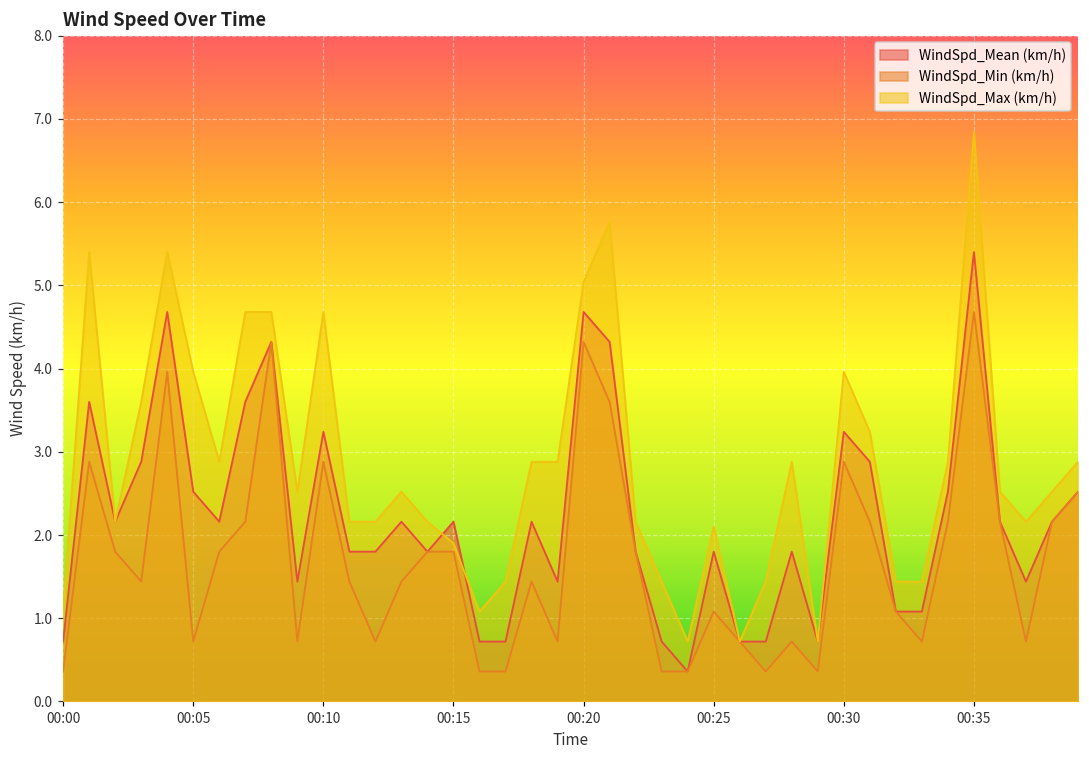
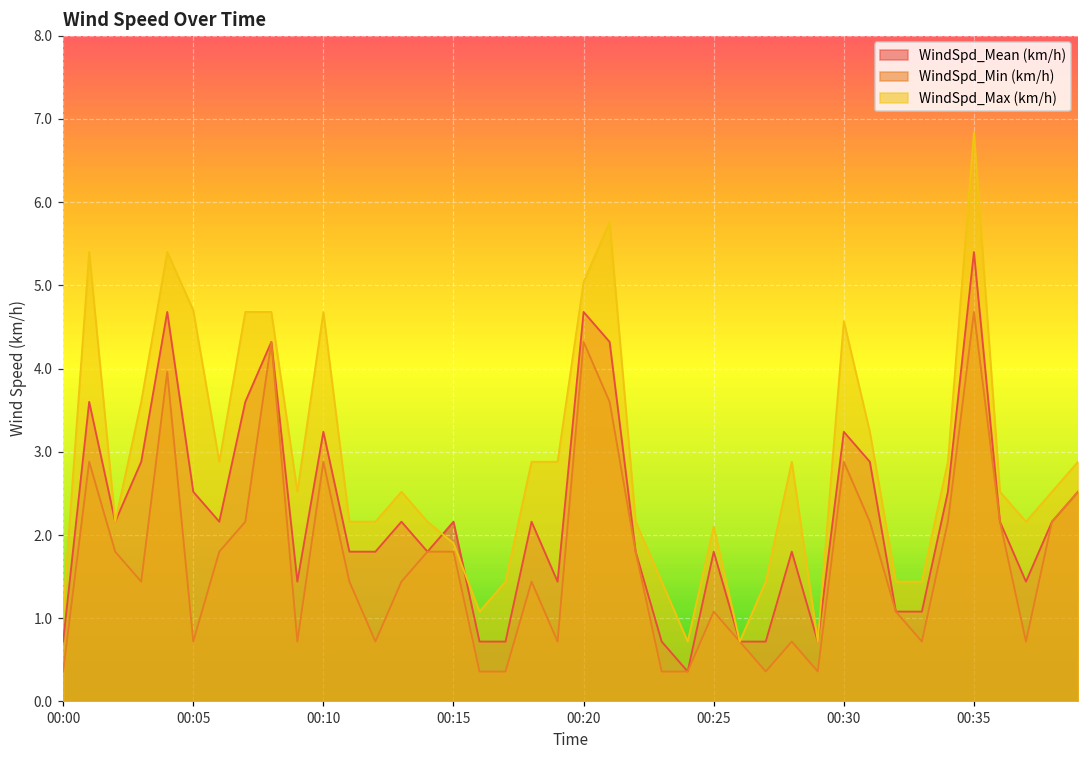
WindSpd_Max (km/h), 00:05: 4.0 -> 4.7
WindSpd_Max (km/h), 00:30: 4.0 -> 4.6
